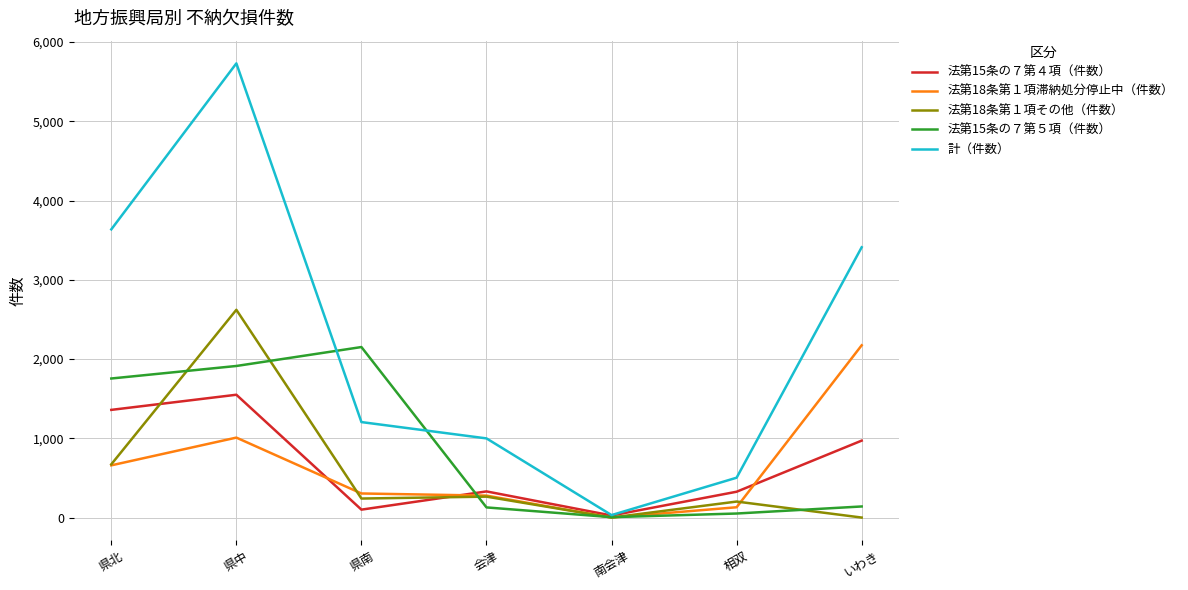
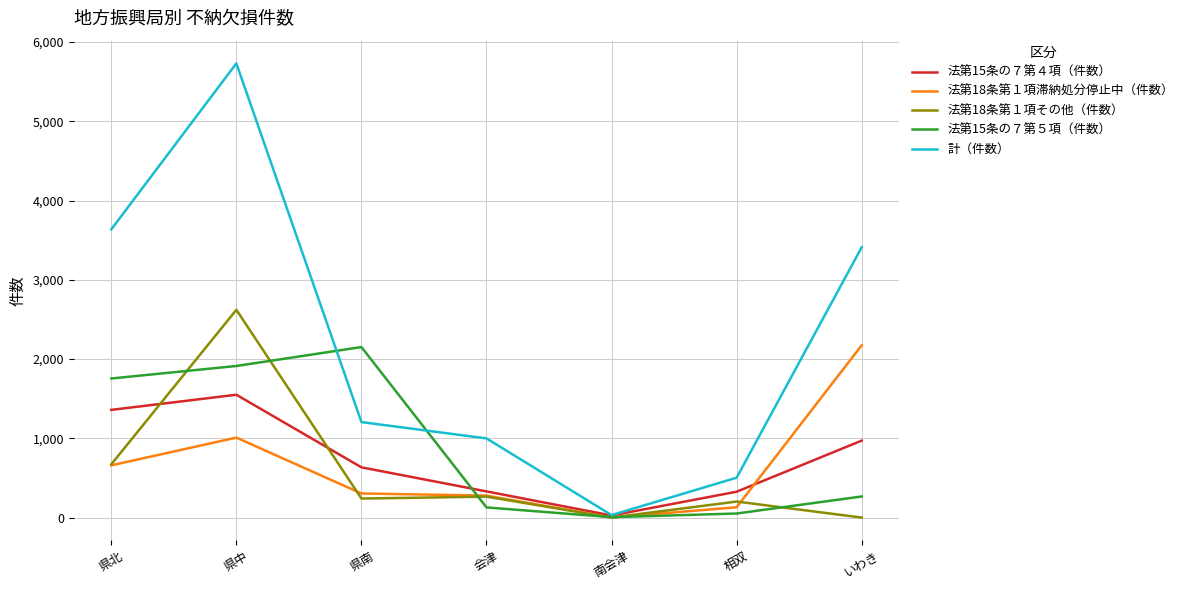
法第15条の７第４項（件数）, 県南: 100 -> 600
法第15条の７第５項（件数）, いわき: 100 -> 300
